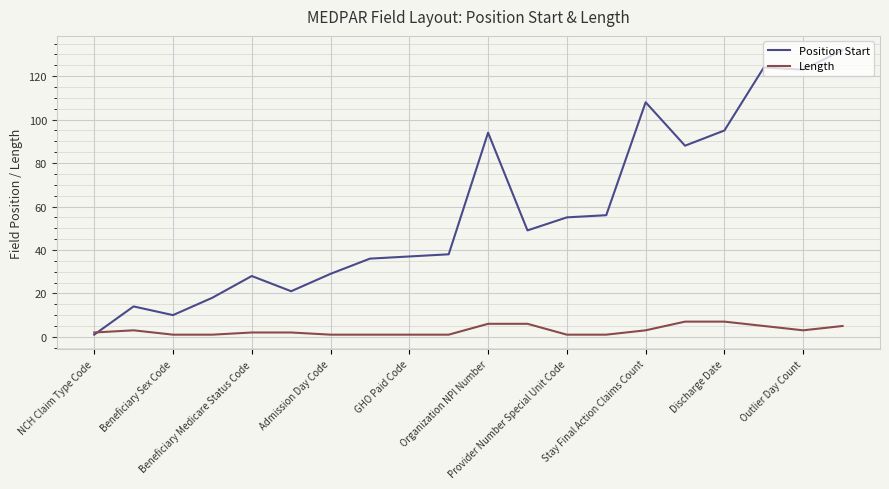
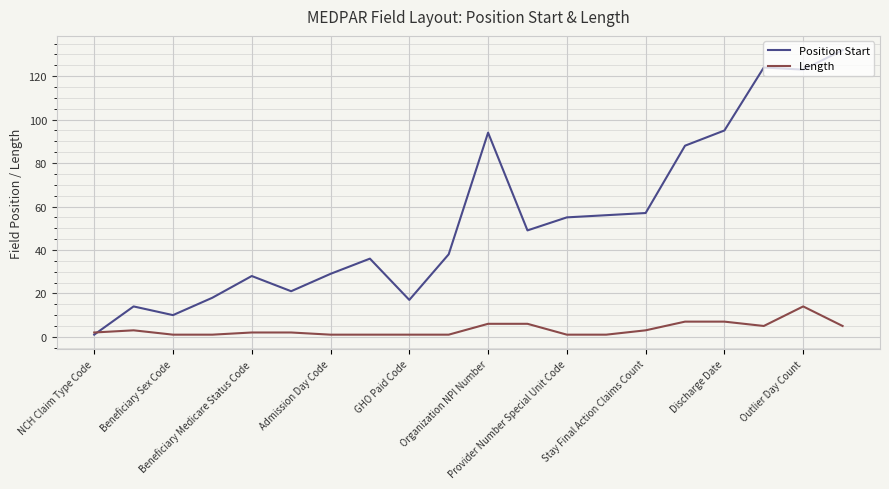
Position Start, GHO Paid Code: 37 -> 17
Position Start, Stay Final Action Claims Count: 108 -> 57
Length, Outlier Day Count: 3 -> 14
